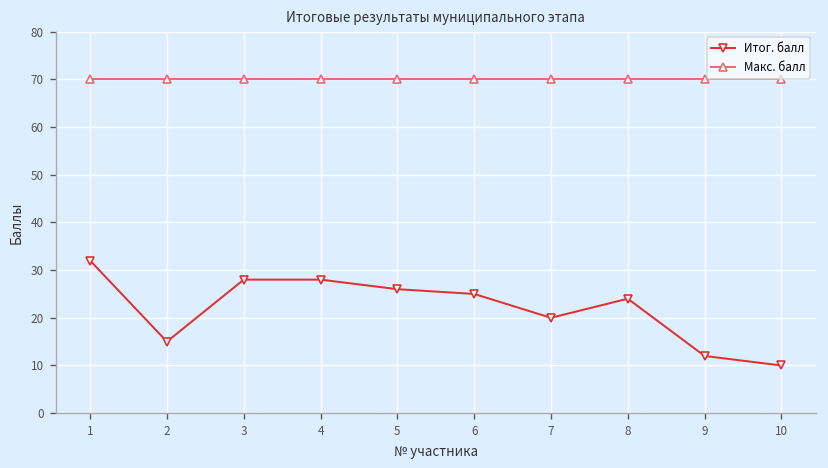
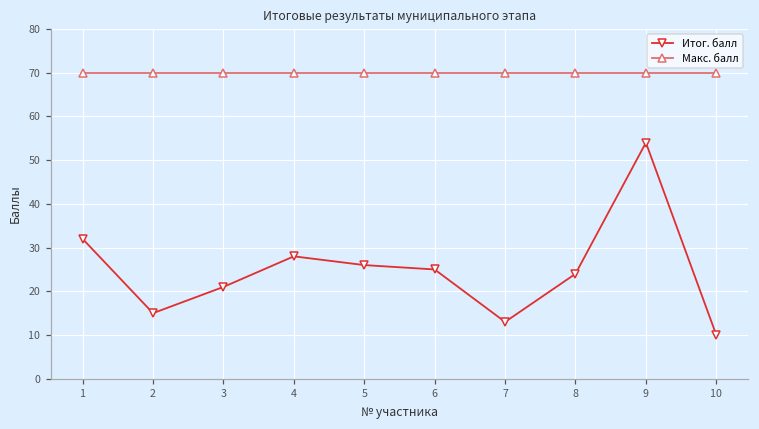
Итог. балл, 3: 28 -> 21
Итог. балл, 7: 20 -> 13
Итог. балл, 9: 12 -> 54
